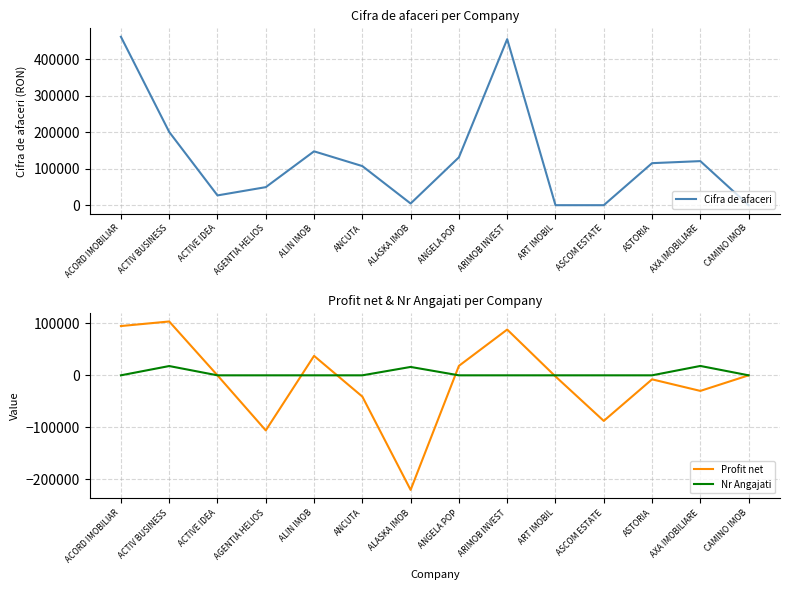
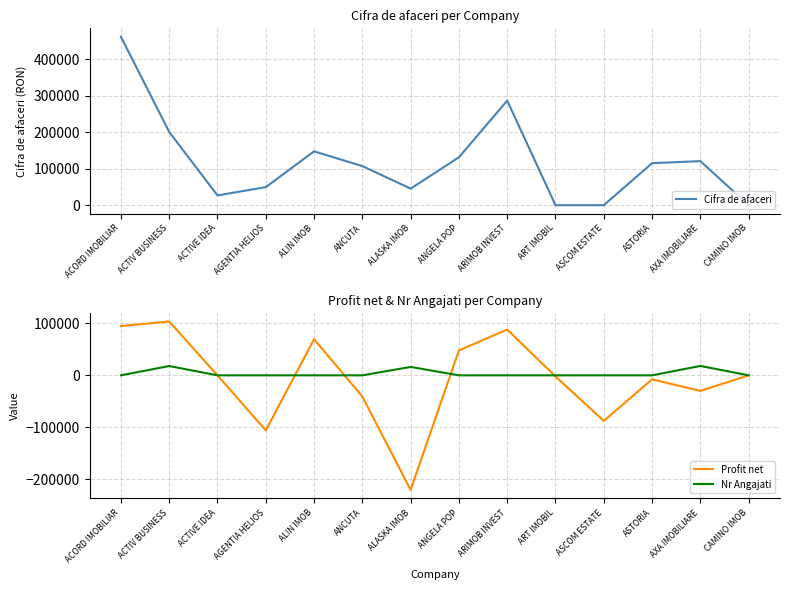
Cifra de afaceri per Company, ALASKA IMOB: 0 -> 50000
Cifra de afaceri per Company, ARIMOB INVEST: 450000 -> 290000
Profit net & Nr Angajati per Company, Profit net, ALIN IMOB: 40000 -> 70000
Profit net & Nr Angajati per Company, Profit net, ANGELA POP: 20000 -> 50000
